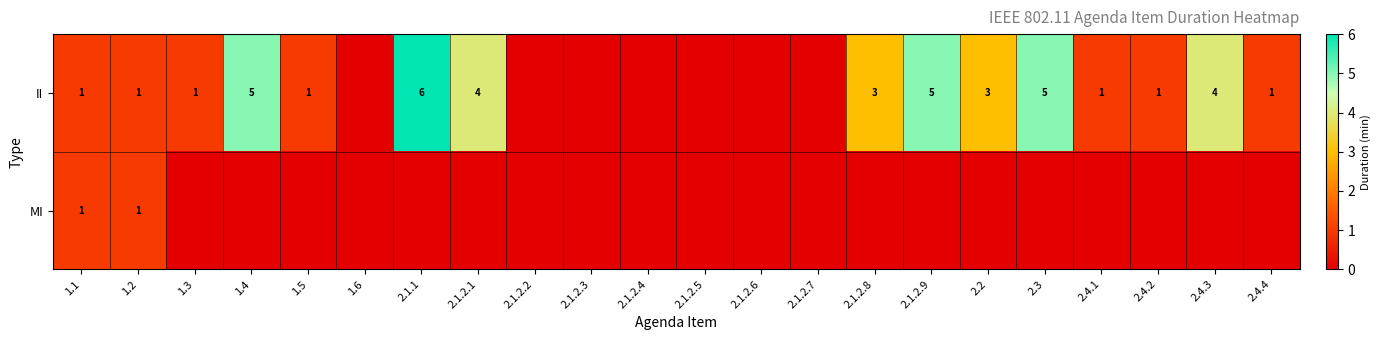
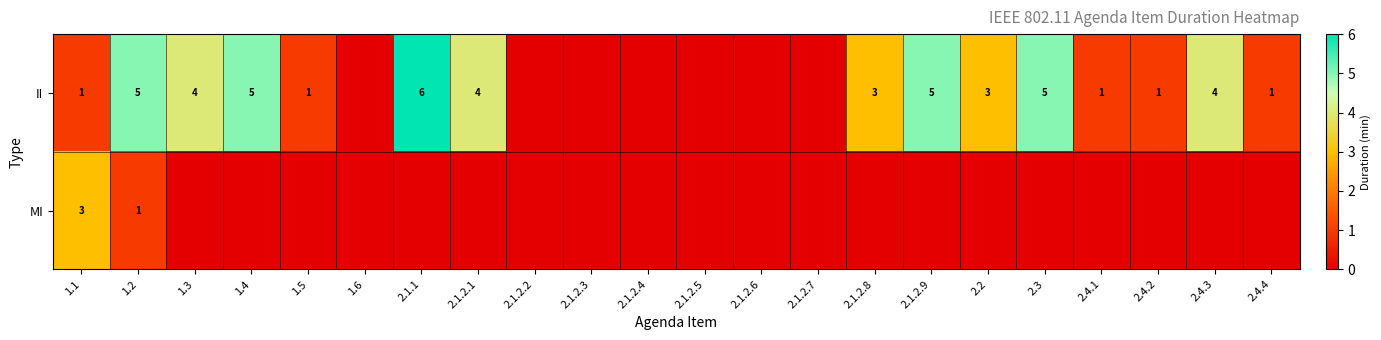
II, 1.2: 1 -> 5
II, 1.3: 1 -> 4
MI, 1.1: 1 -> 3
